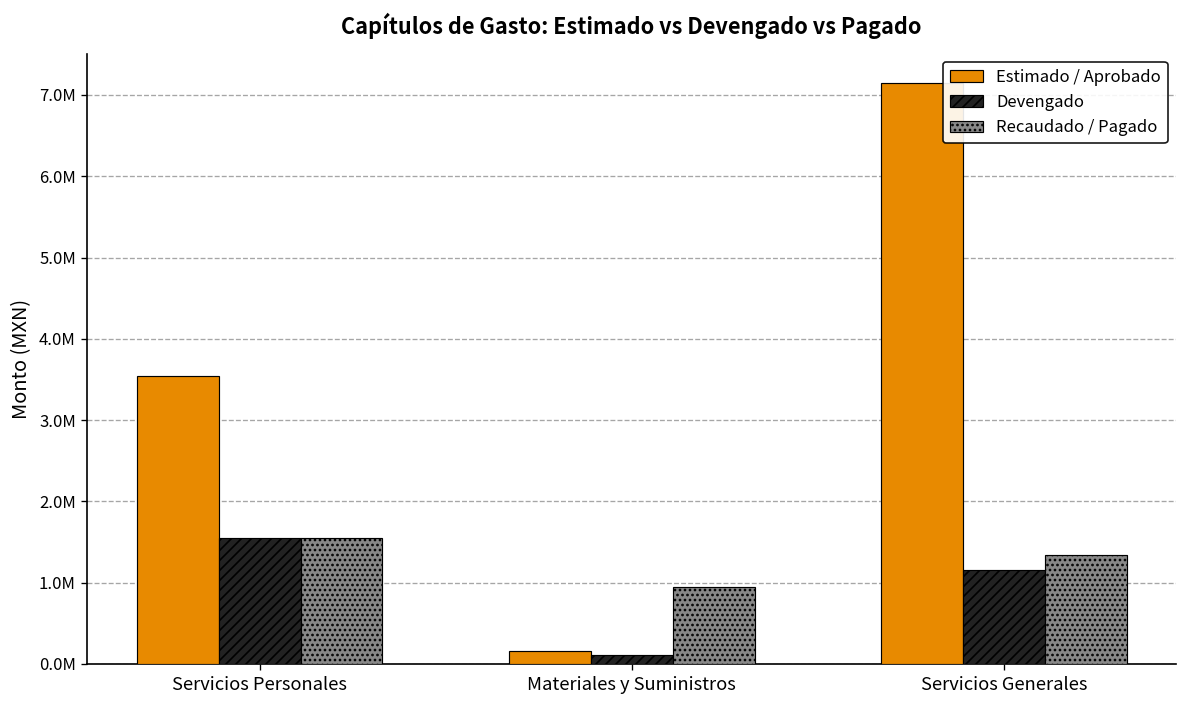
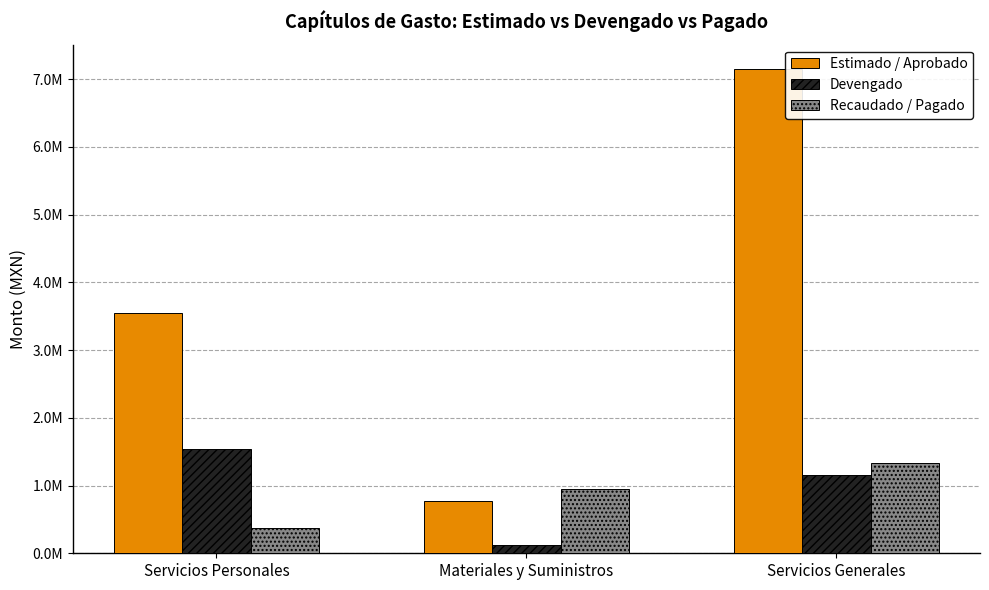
Recaudado / Pagado, Servicios Personales: 1500000 -> 400000
Estimado / Aprobado, Materiales y Suministros: 200000 -> 800000
